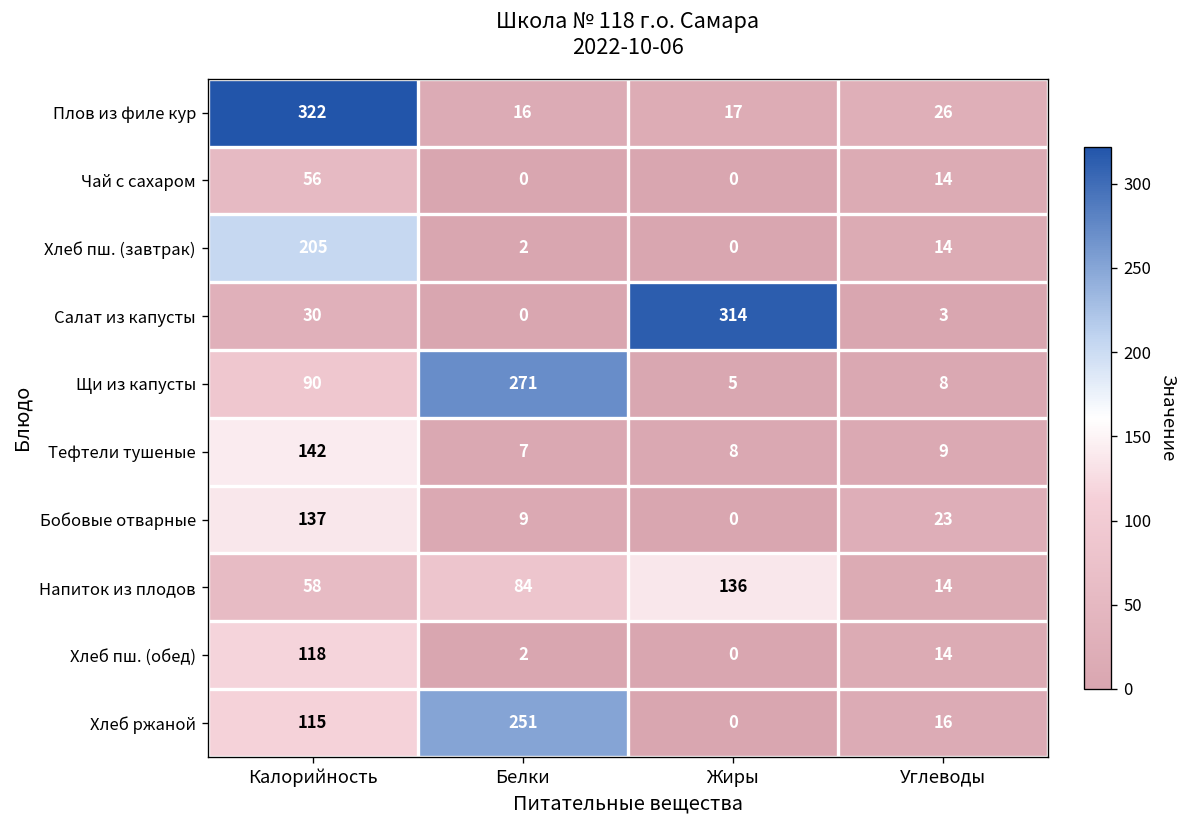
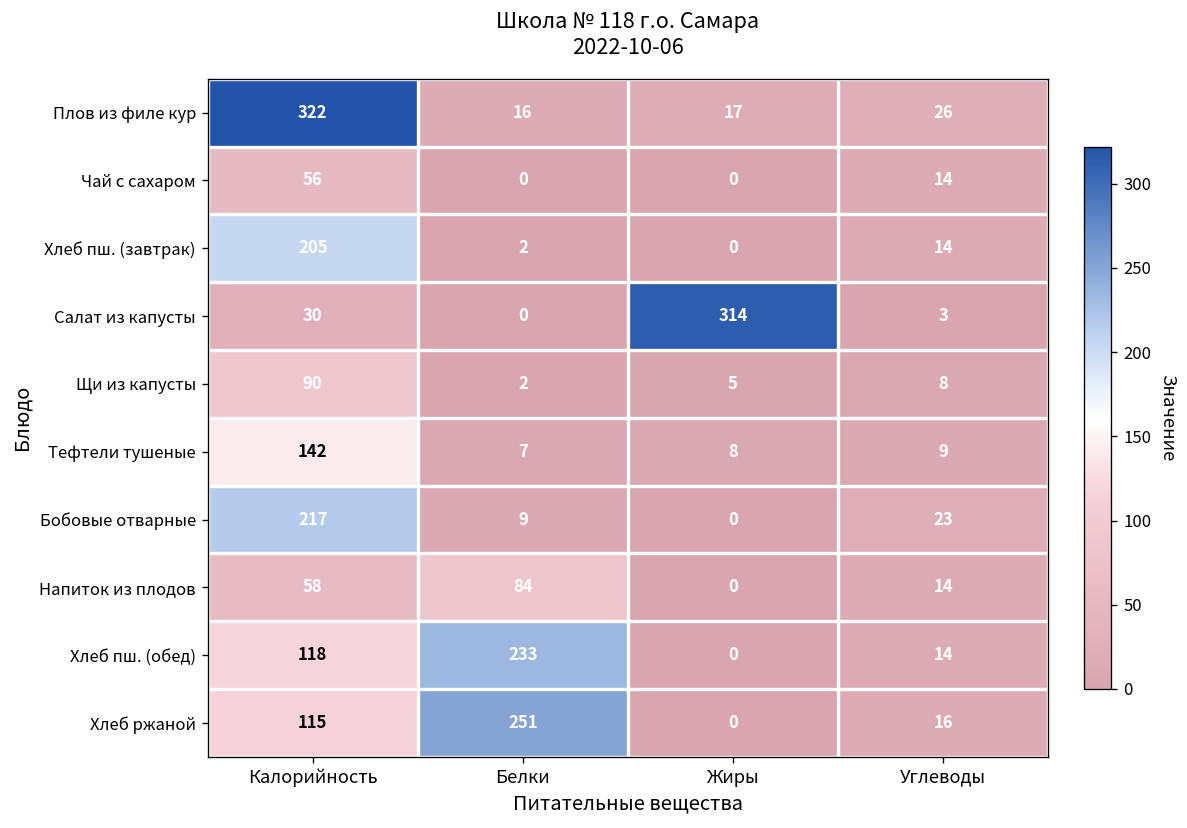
Щи из капусты, Белки: 271 -> 2
Бобовые отварные, Калорийность: 137 -> 217
Напиток из плодов, Жиры: 136 -> 0
Хлеб пш. (обед), Белки: 2 -> 233
